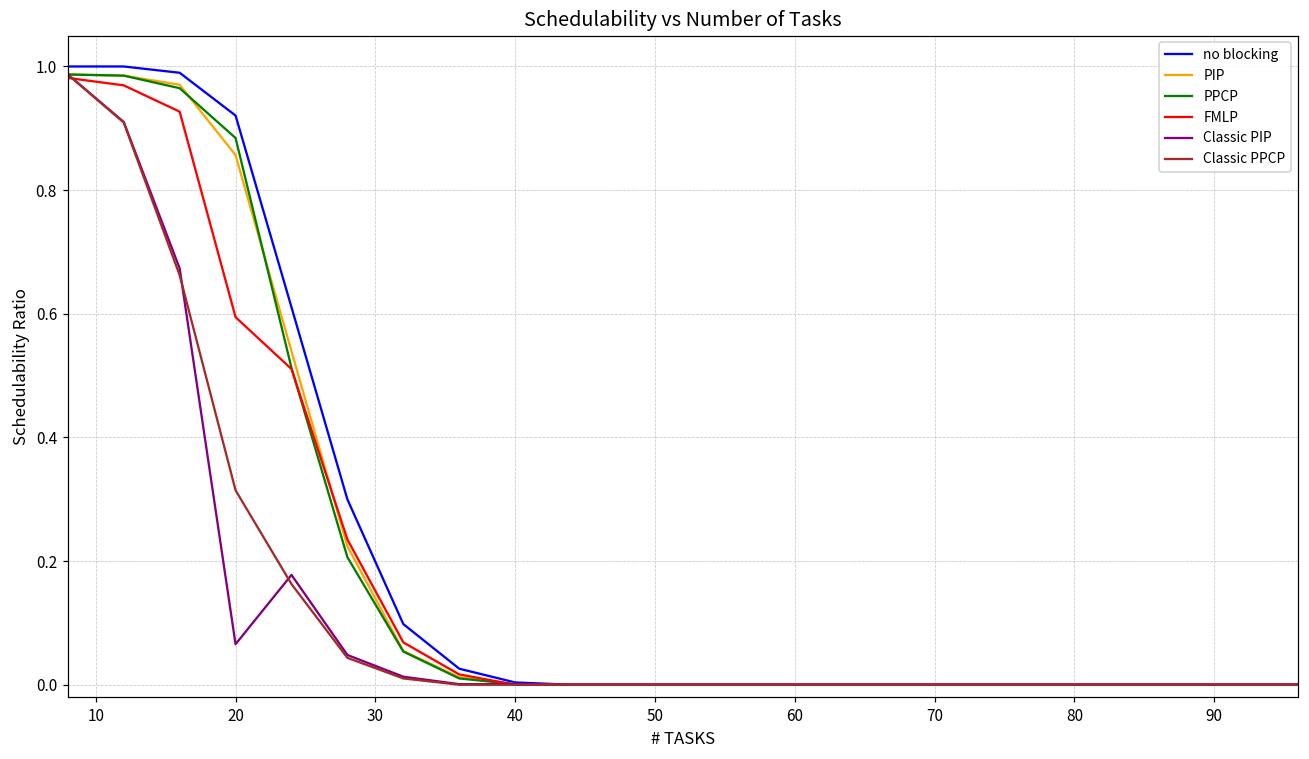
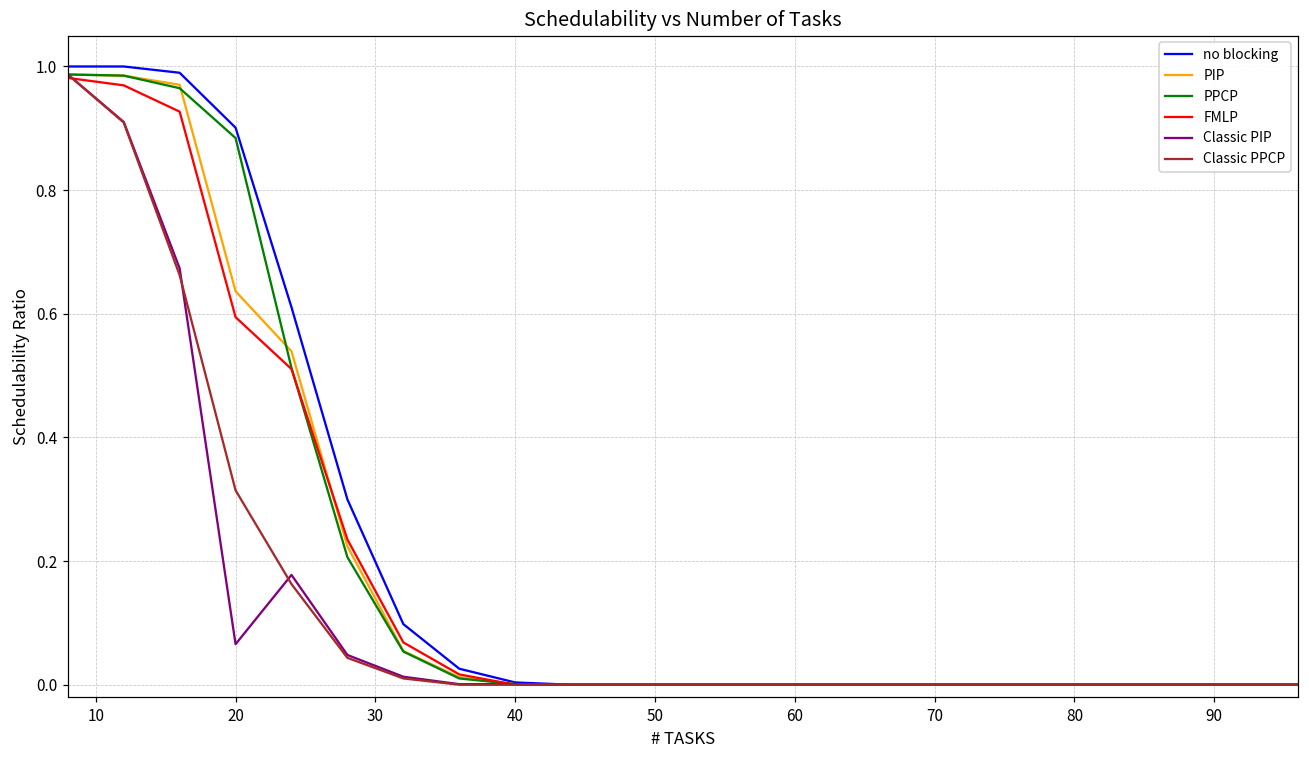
no blocking, 20: 0.92 -> 0.90
PIP, 20: 0.86 -> 0.64
